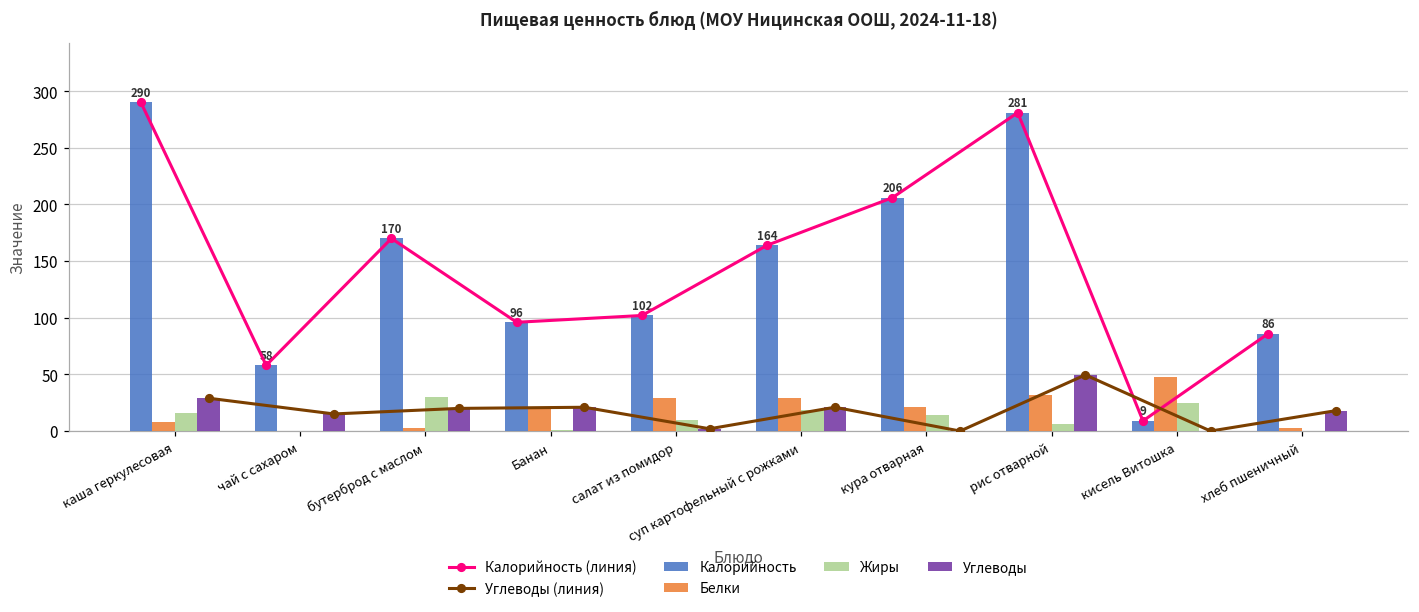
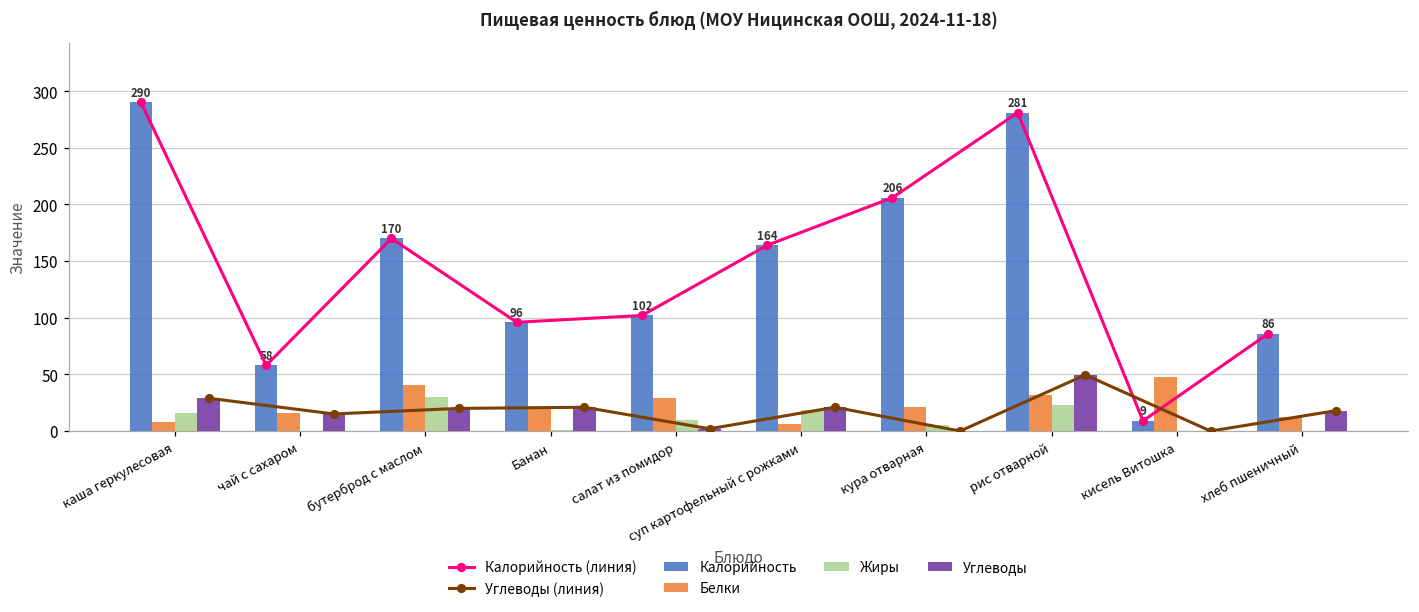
Белки, чай с сахаром: 0 -> 16
Белки, бутерброд с маслом: 3 -> 41
Белки, суп картофельный с рожками: 29 -> 6
Жиры, кура отварная: 14 -> 5
Жиры, рис отварной: 6 -> 23
Жиры, кисель Витошка: 25 -> 0
Белки, хлеб пшеничный: 3 -> 12
